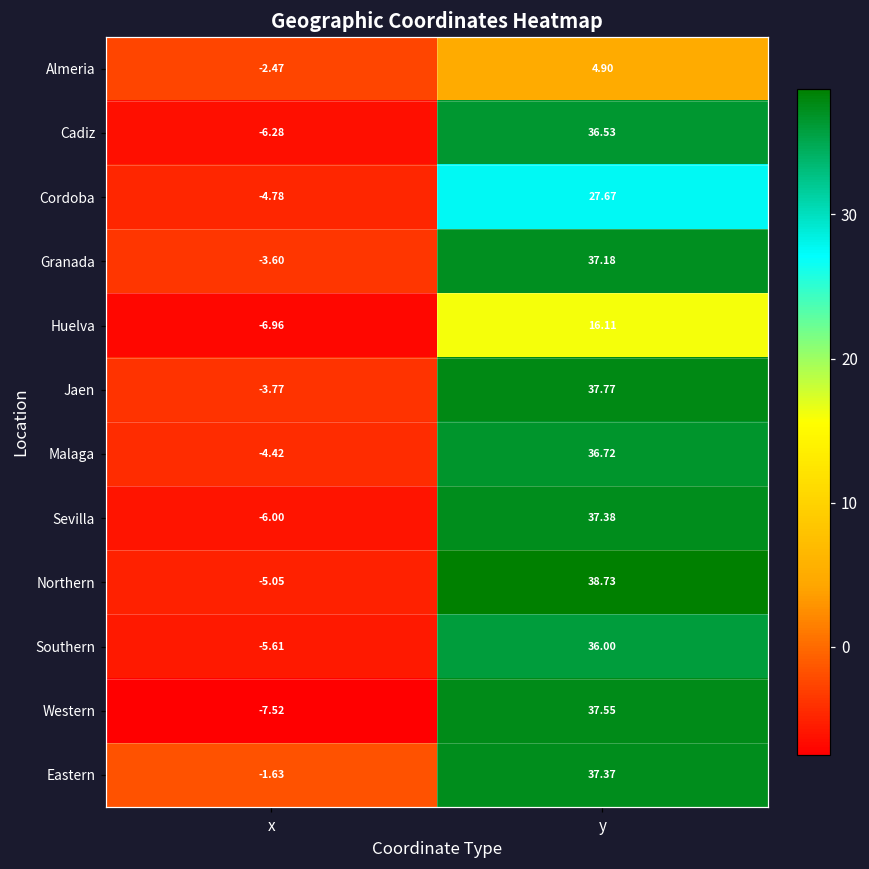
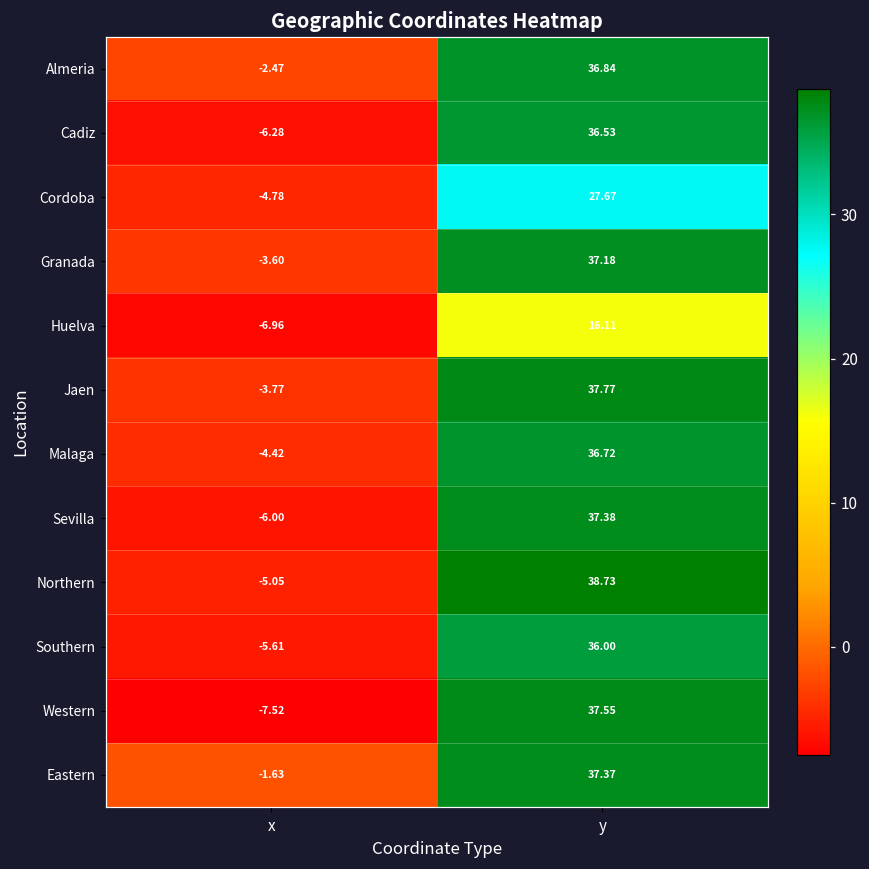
Almeria, y: 4.90 -> 36.84
